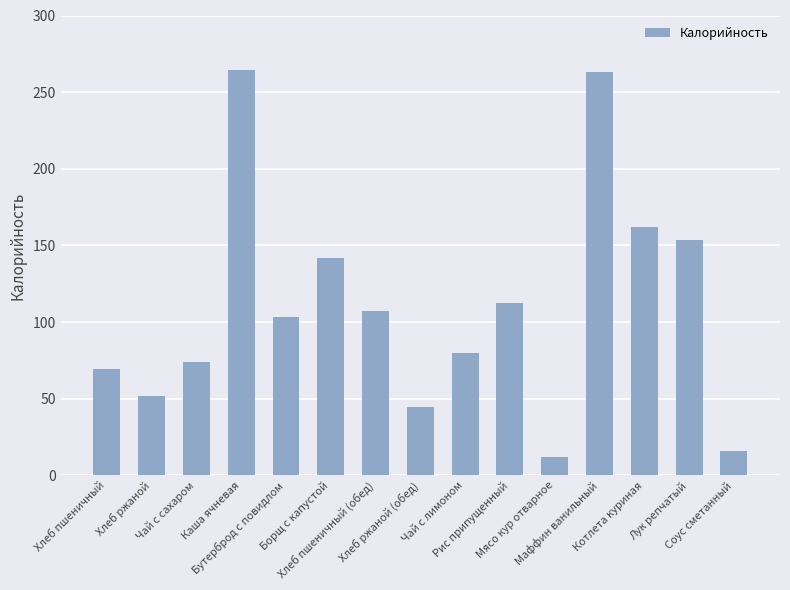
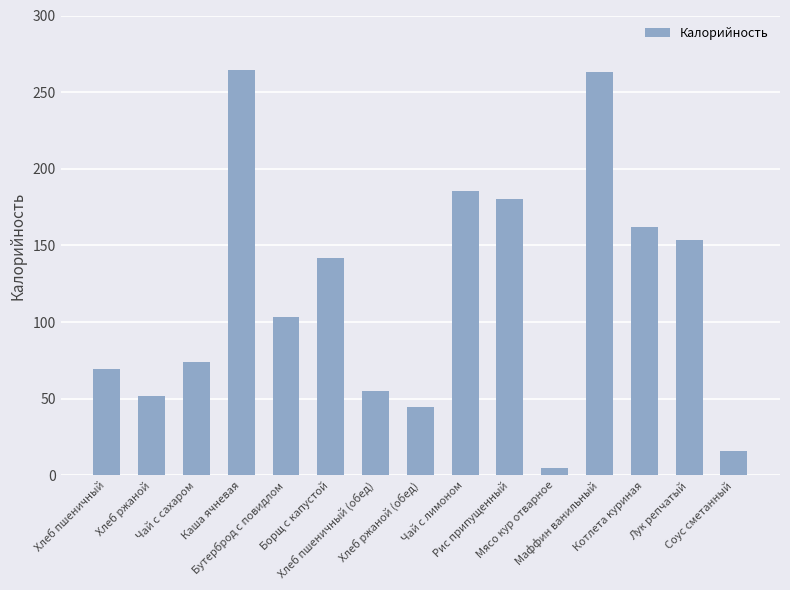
Хлеб пшеничный (обед): 107 -> 55
Чай с лимоном: 80 -> 186
Рис припущенный: 112 -> 181
Мясо кур отварное: 12 -> 5
